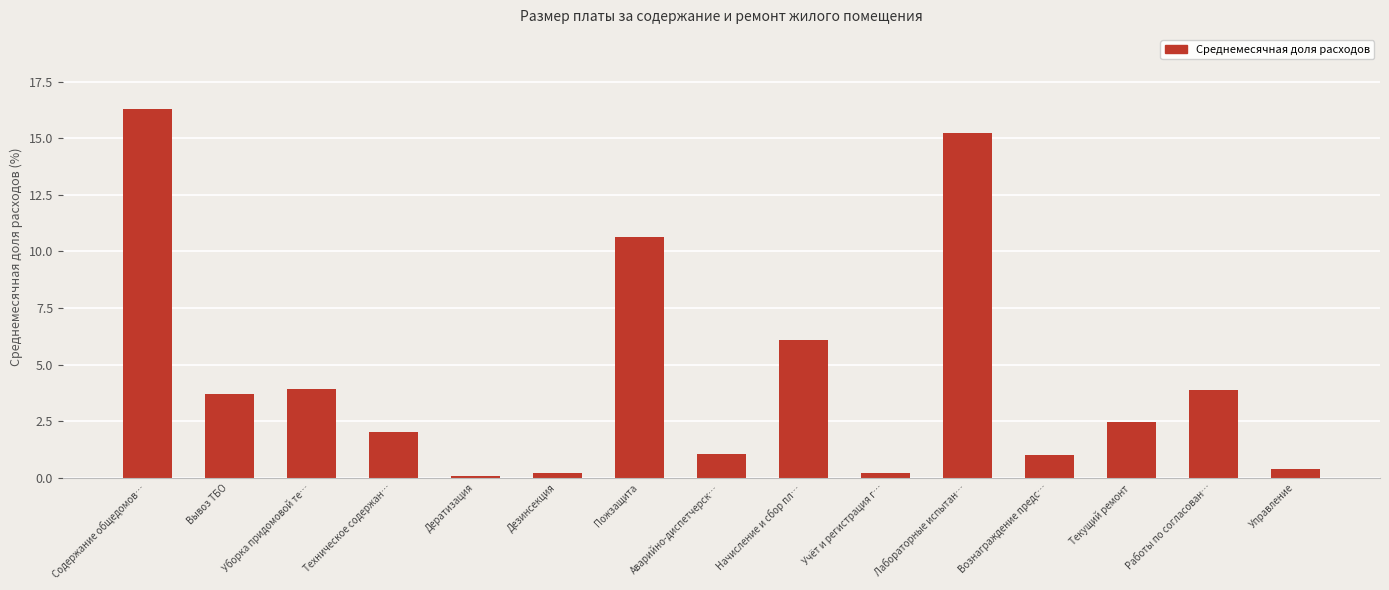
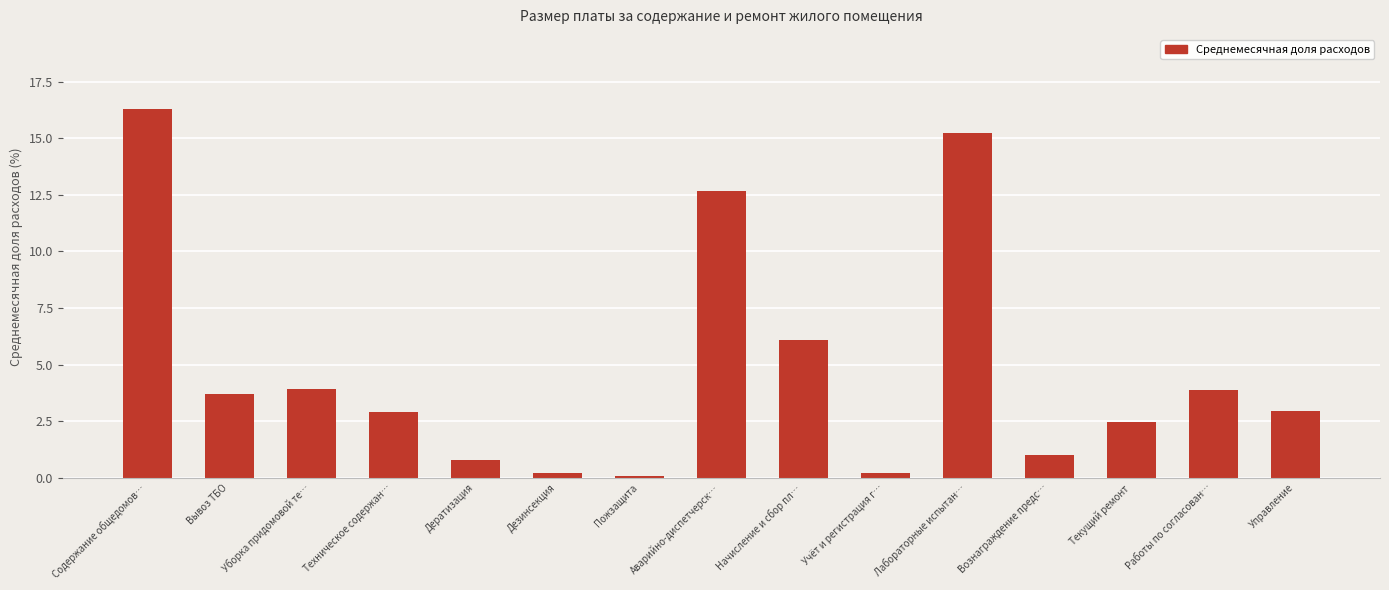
Техническое содержан…: 2.0 -> 2.9
Дератизация: 0.1 -> 0.8
Пожзащита: 10.6 -> 0.1
Аварийно-диспетчерск…: 1.1 -> 12.7
Управление: 0.4 -> 3.0
